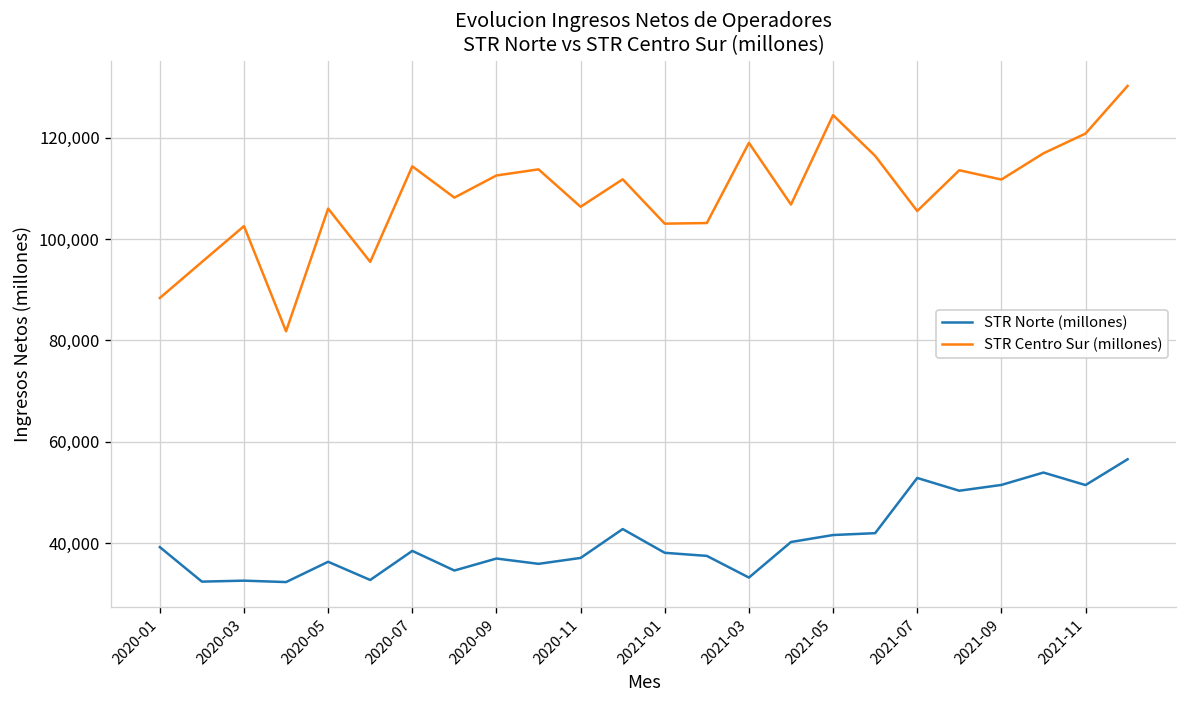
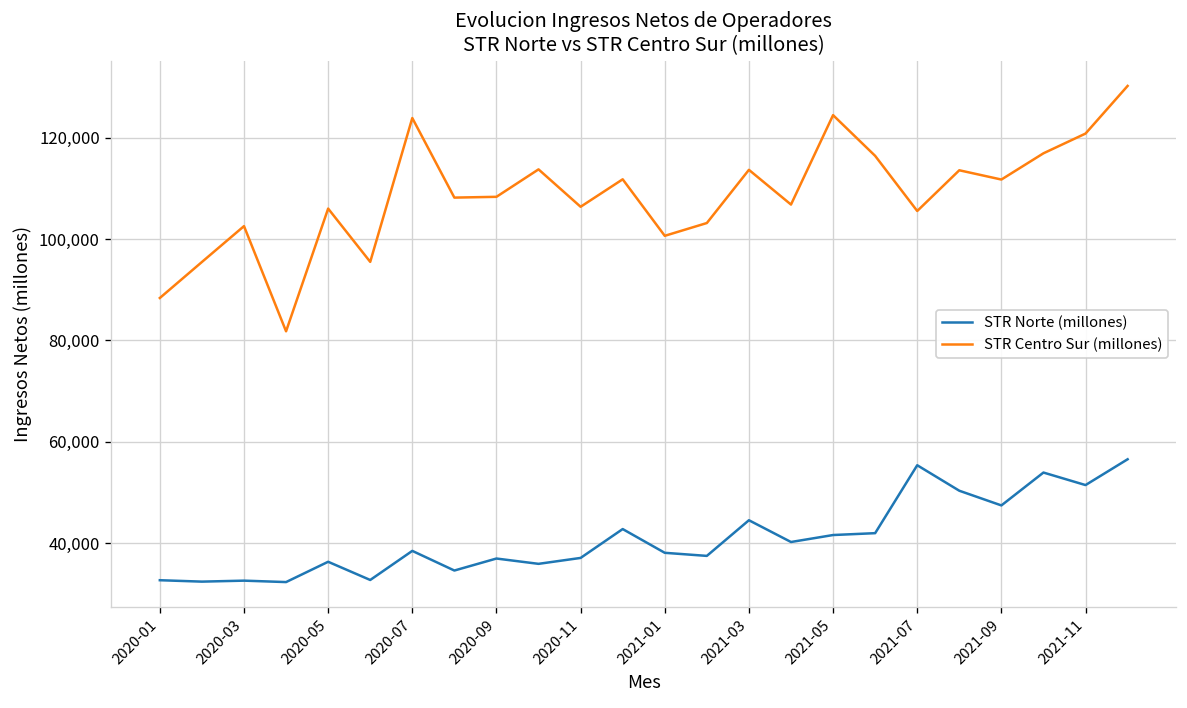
STR Norte (millones), 2020-01: 39,000 -> 33,000
STR Centro Sur (millones), 2020-07: 114,000 -> 124,000
STR Centro Sur (millones), 2020-09: 113,000 -> 108,000
STR Centro Sur (millones), 2021-01: 103,000 -> 101,000
STR Norte (millones), 2021-03: 33,000 -> 45,000
STR Centro Sur (millones), 2021-03: 119,000 -> 114,000
STR Norte (millones), 2021-07: 53,000 -> 55,000
STR Norte (millones), 2021-09: 51,000 -> 47,000
